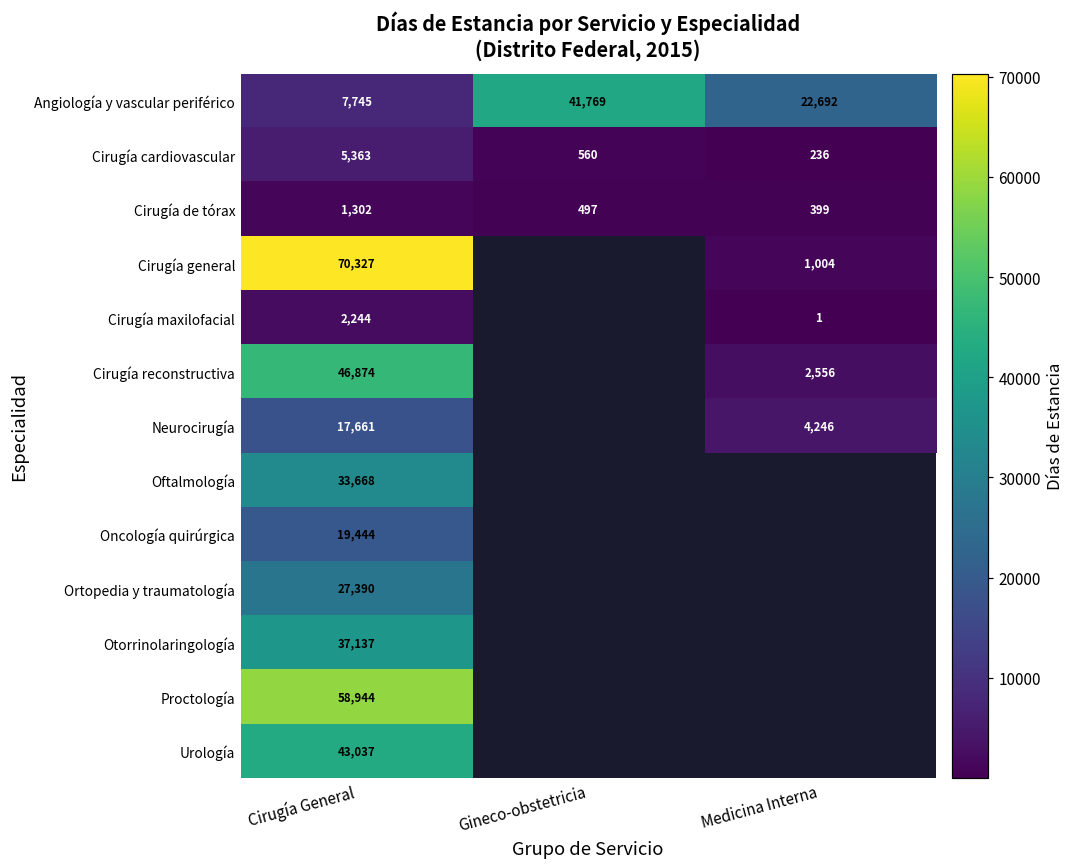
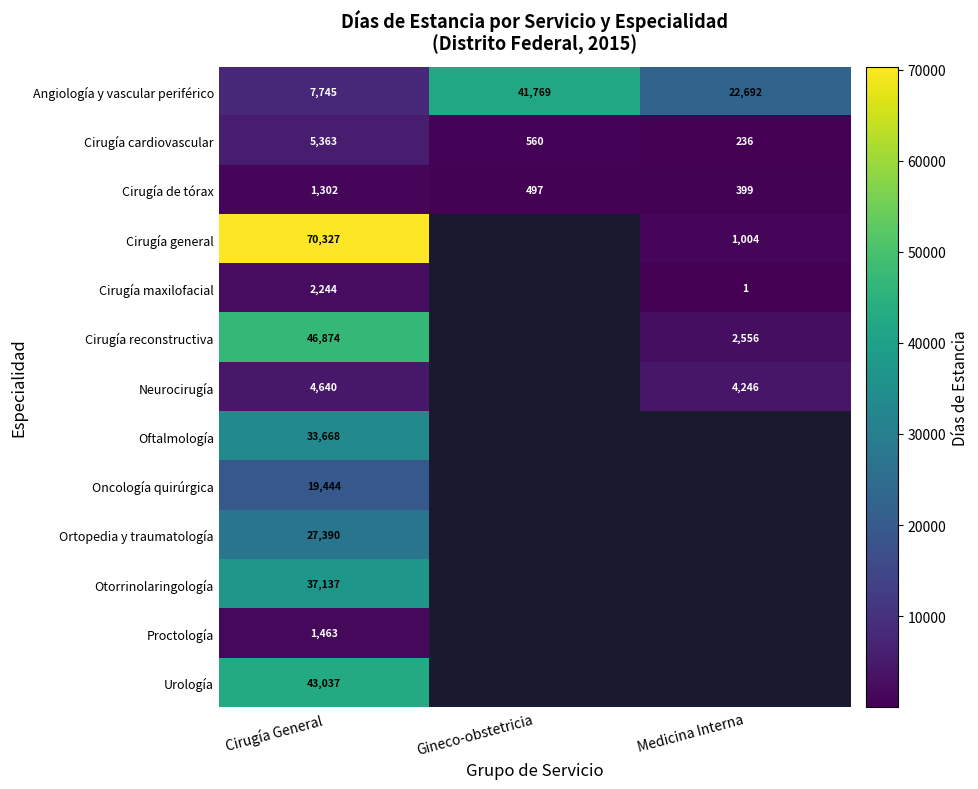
Neurocirugía, Cirugía General: 17,661 -> 4,640
Proctología, Cirugía General: 58,944 -> 1,463
